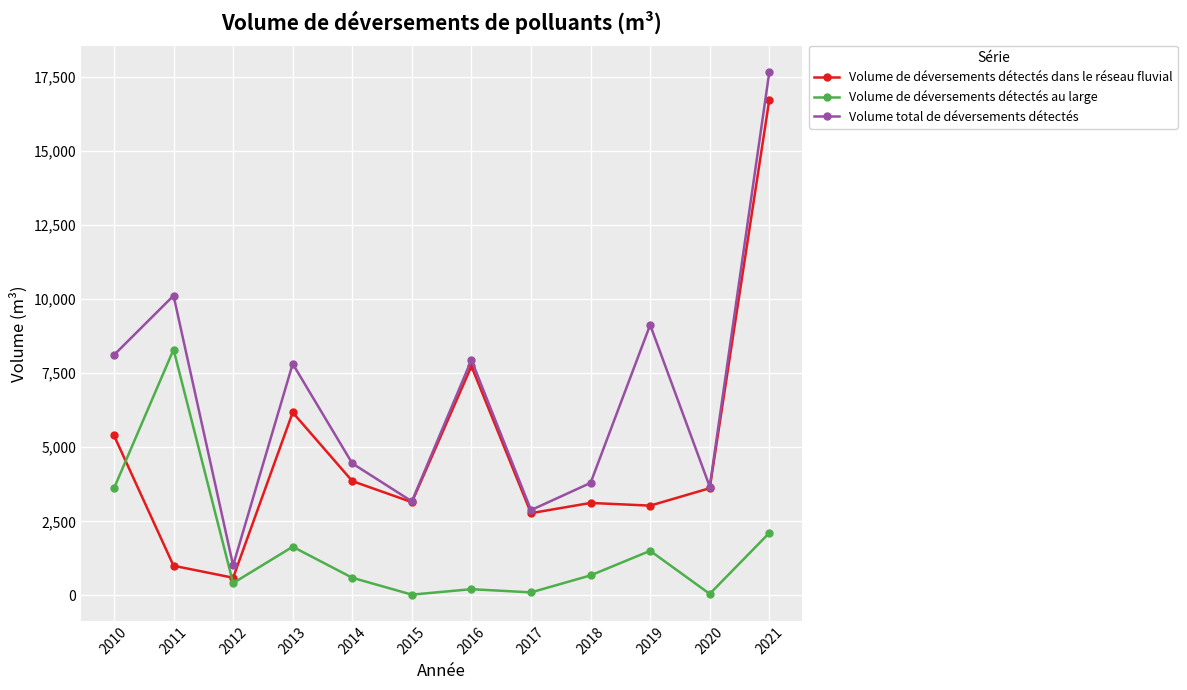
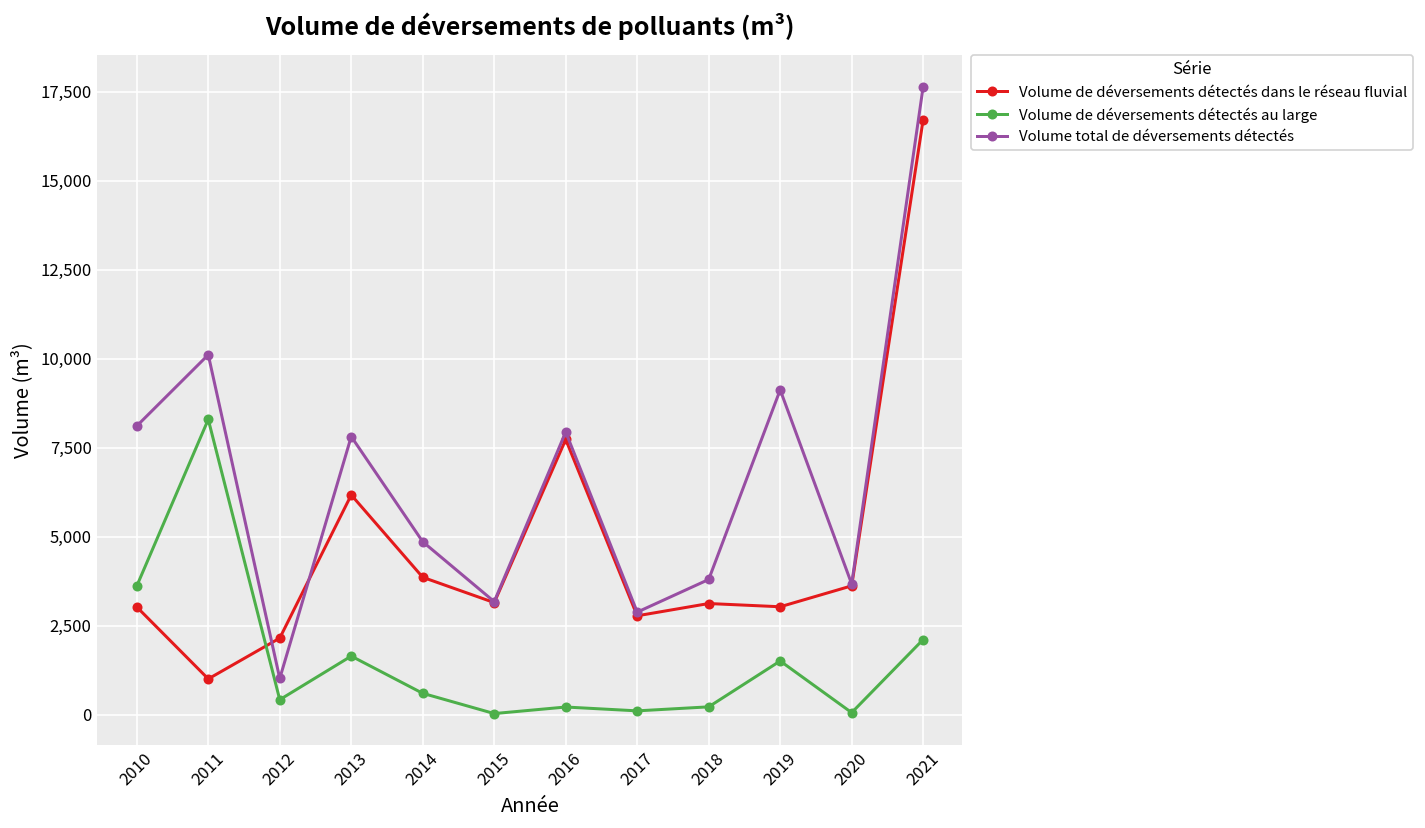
Volume de déversements détectés dans le réseau fluvial, 2010: 5,400 -> 3,000
Volume de déversements détectés dans le réseau fluvial, 2012: 600 -> 2,100
Volume total de déversements détectés, 2014: 4,500 -> 4,900
Volume de déversements détectés au large, 2018: 700 -> 200
